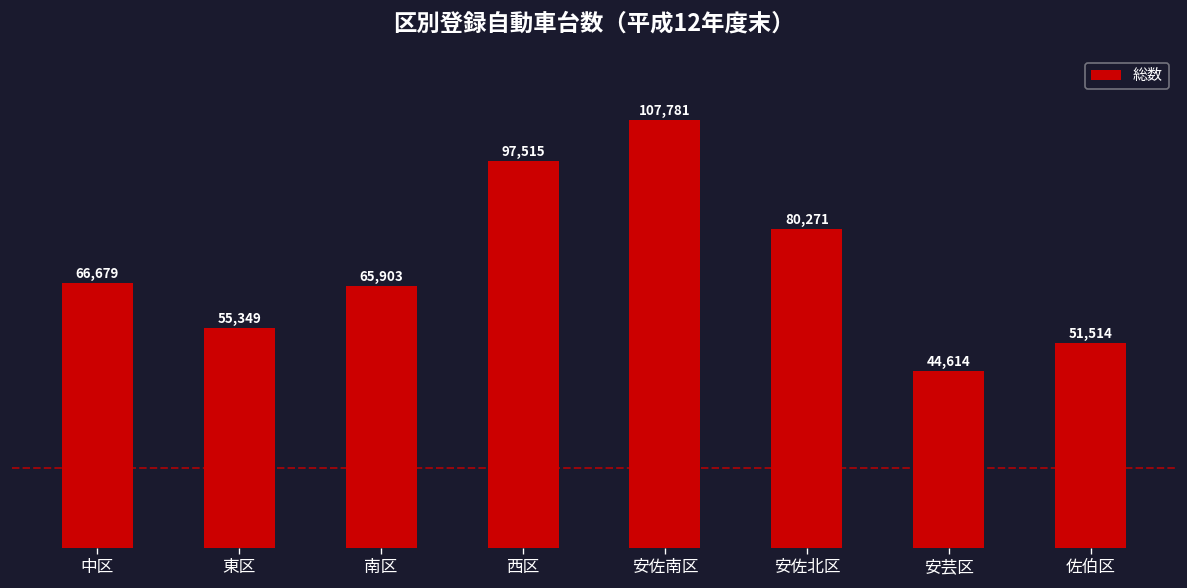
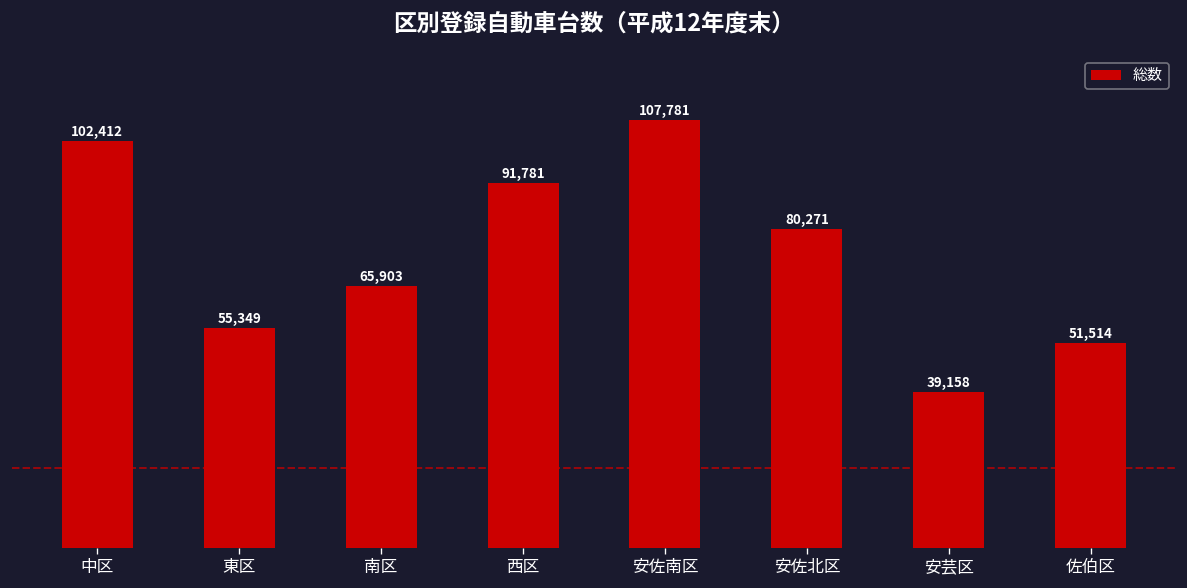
中区: 66,679 -> 102,412
西区: 97,515 -> 91,781
安芸区: 44,614 -> 39,158
